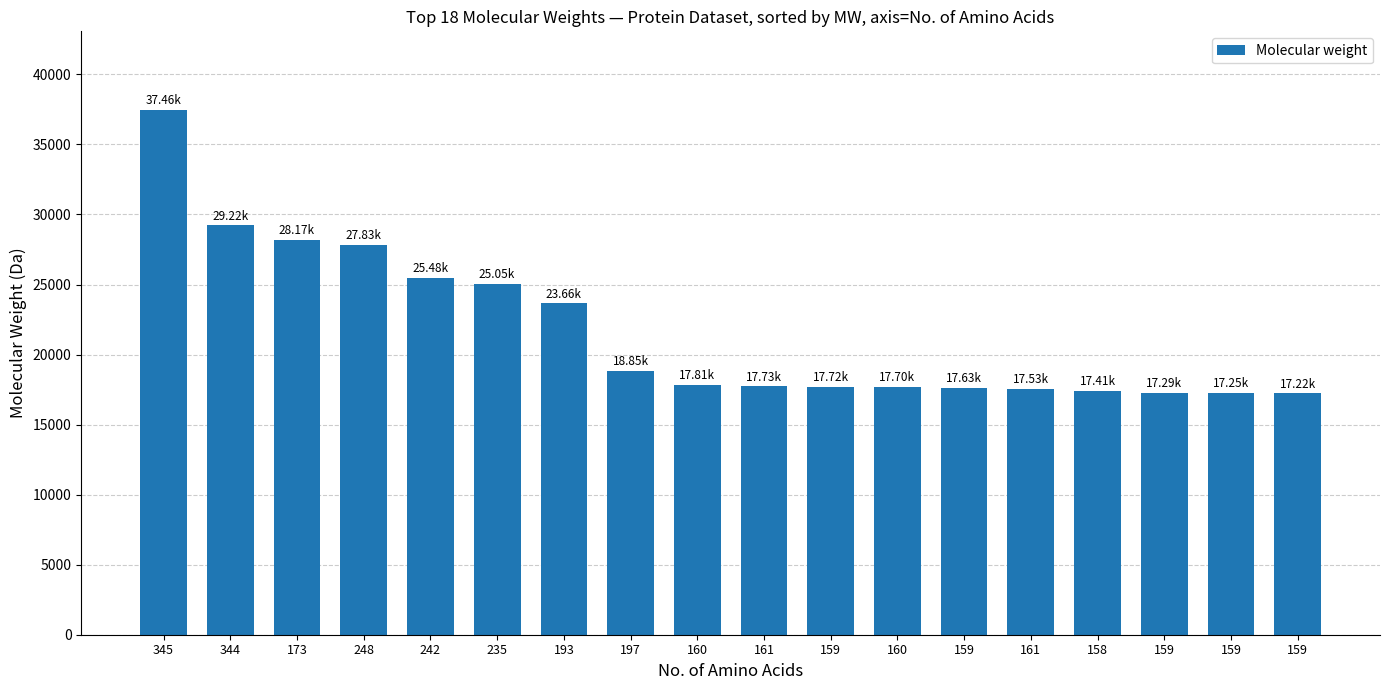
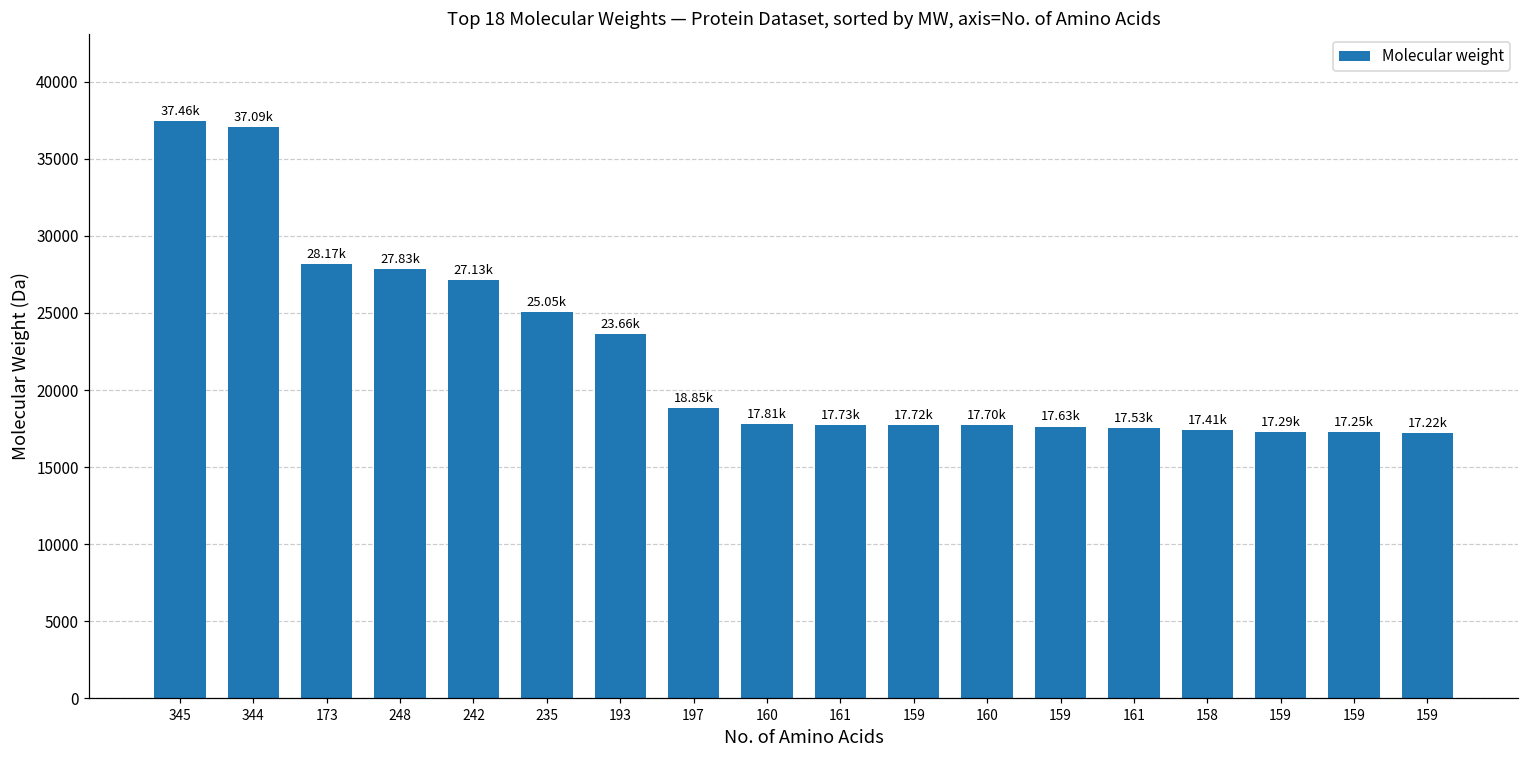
344: 29.22k -> 37.09k
242: 25.48k -> 27.13k
